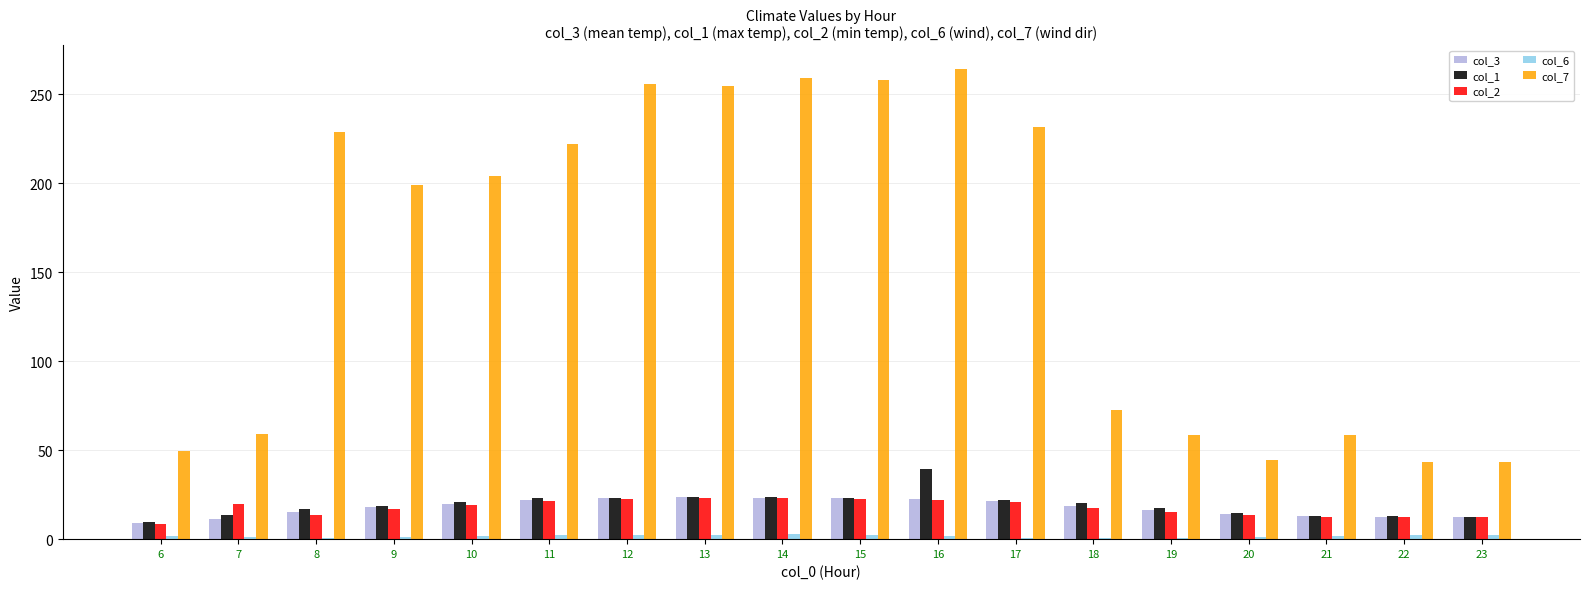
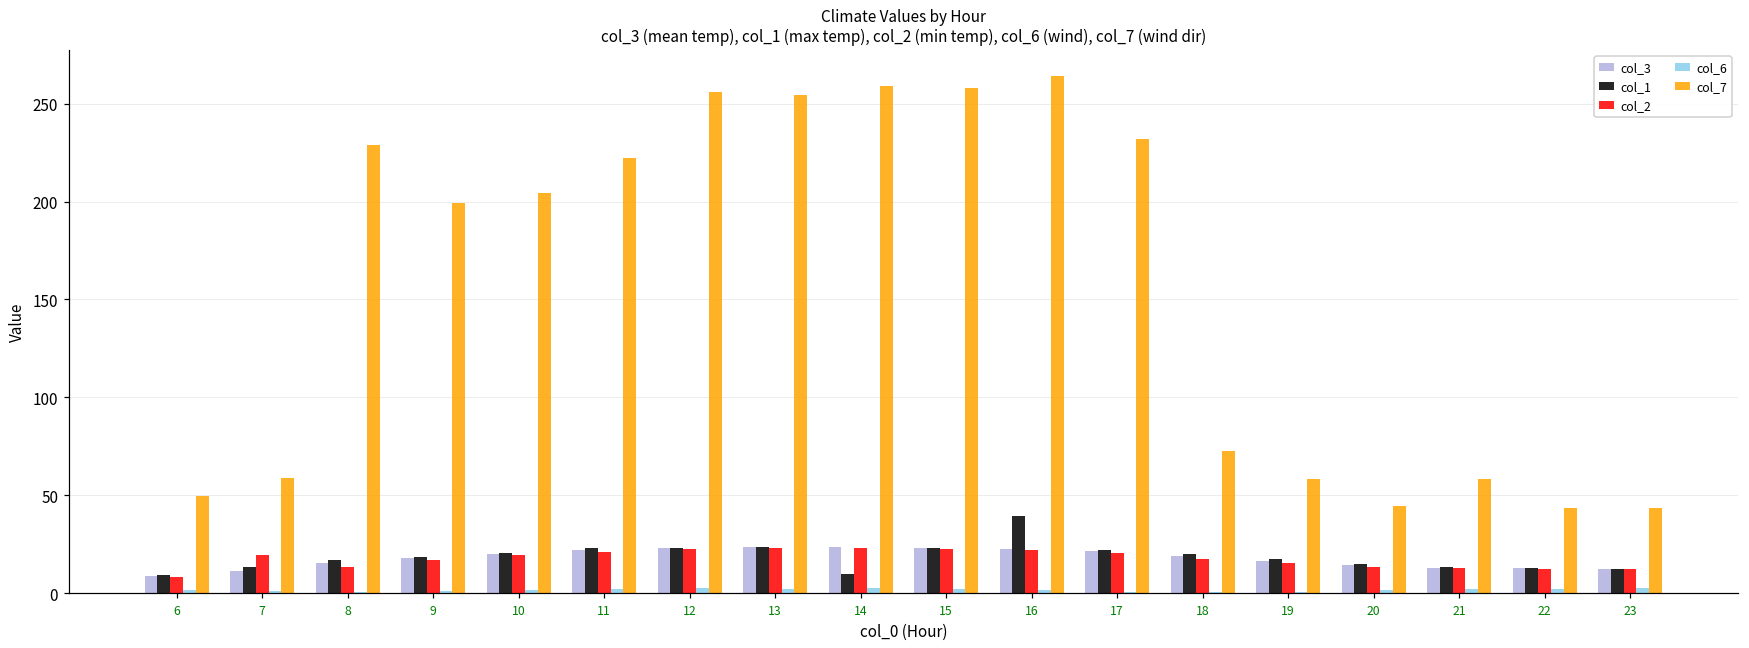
col_1, 14: 24 -> 10
